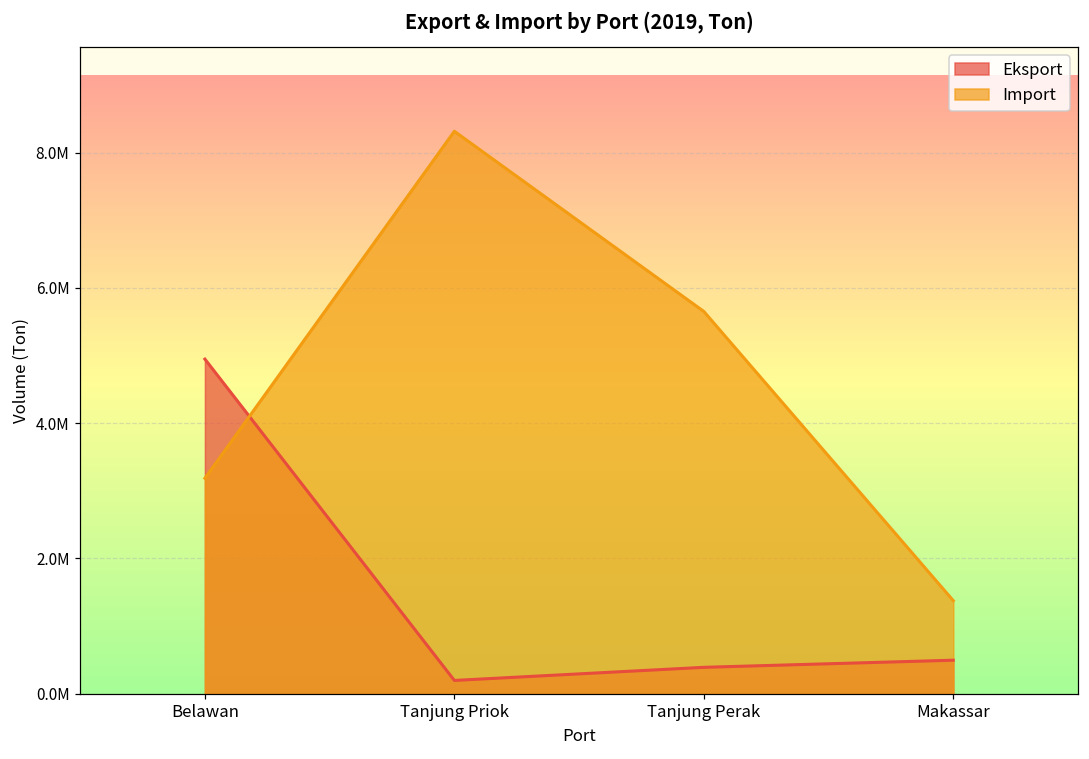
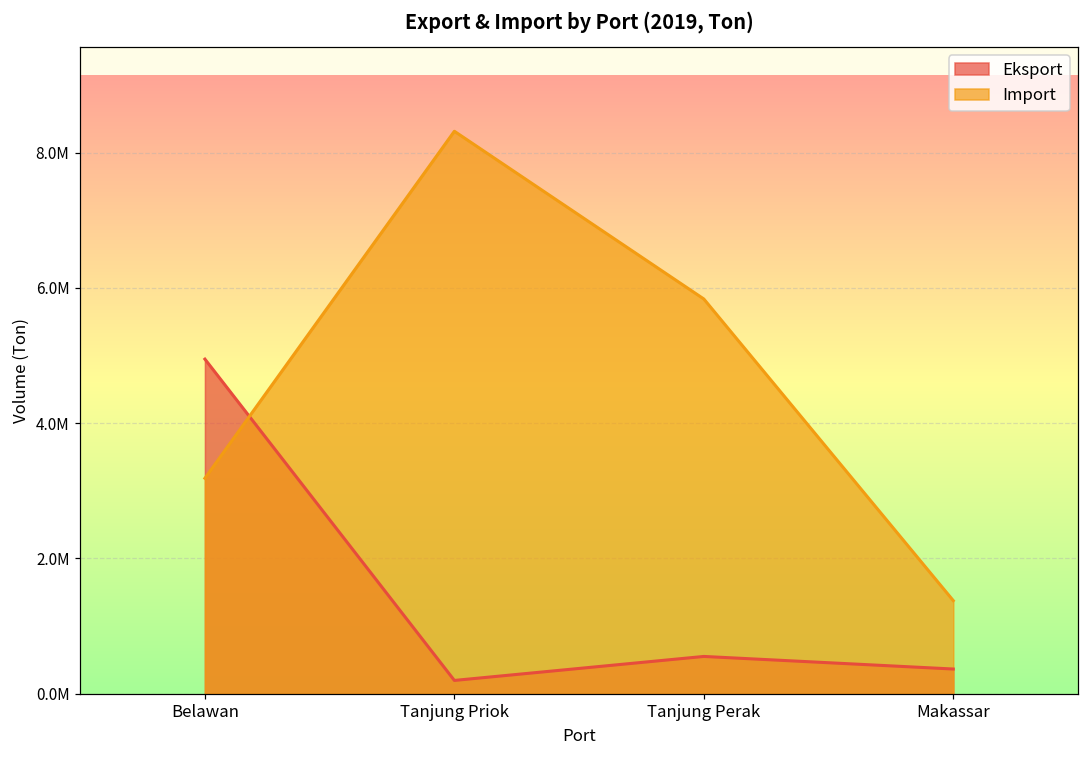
Eksport, Tanjung Perak: 400000 -> 600000
Import, Tanjung Perak: 5700000 -> 5800000
Eksport, Makassar: 500000 -> 400000
